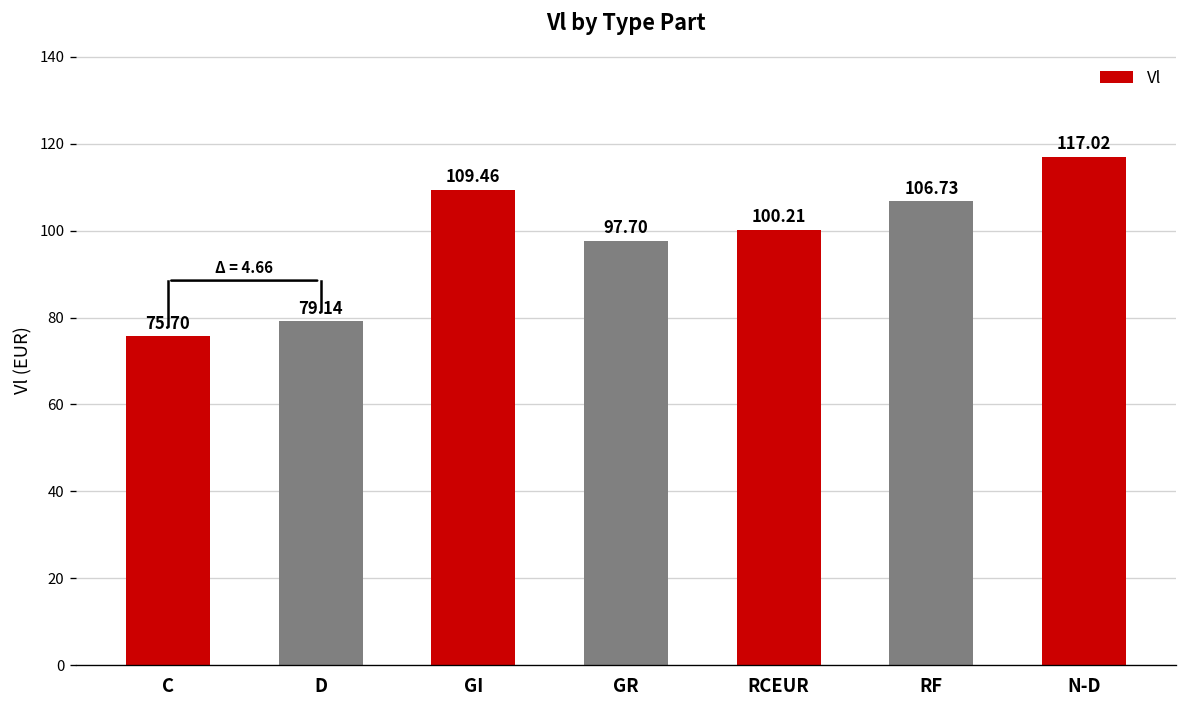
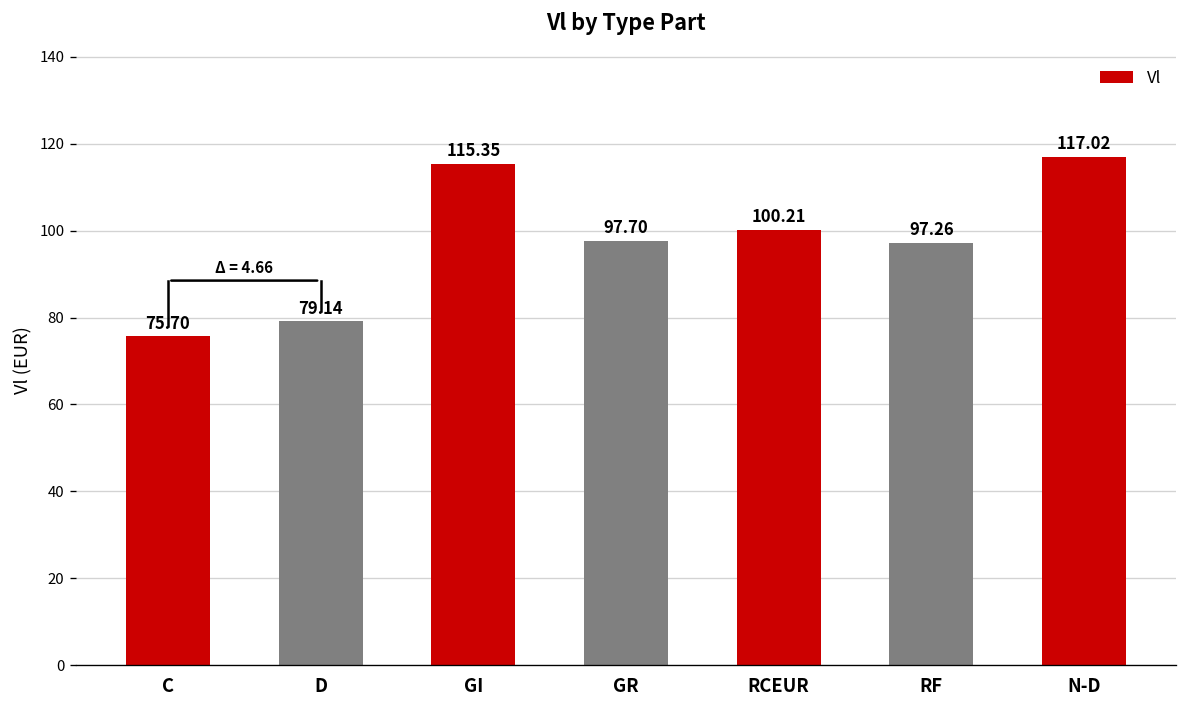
Vl, GI: 109.46 -> 115.35
Vl, RF: 106.73 -> 97.26
